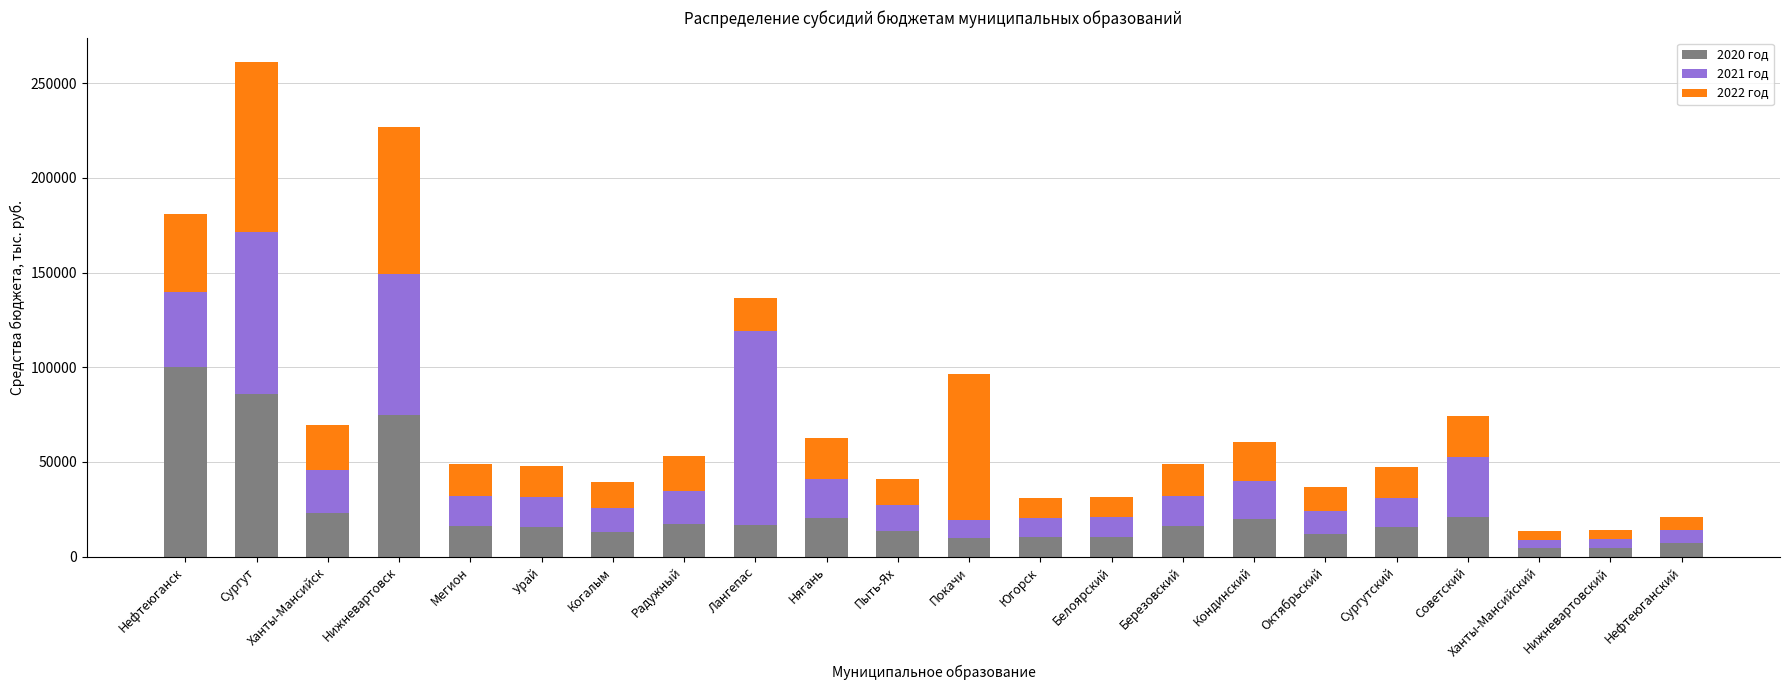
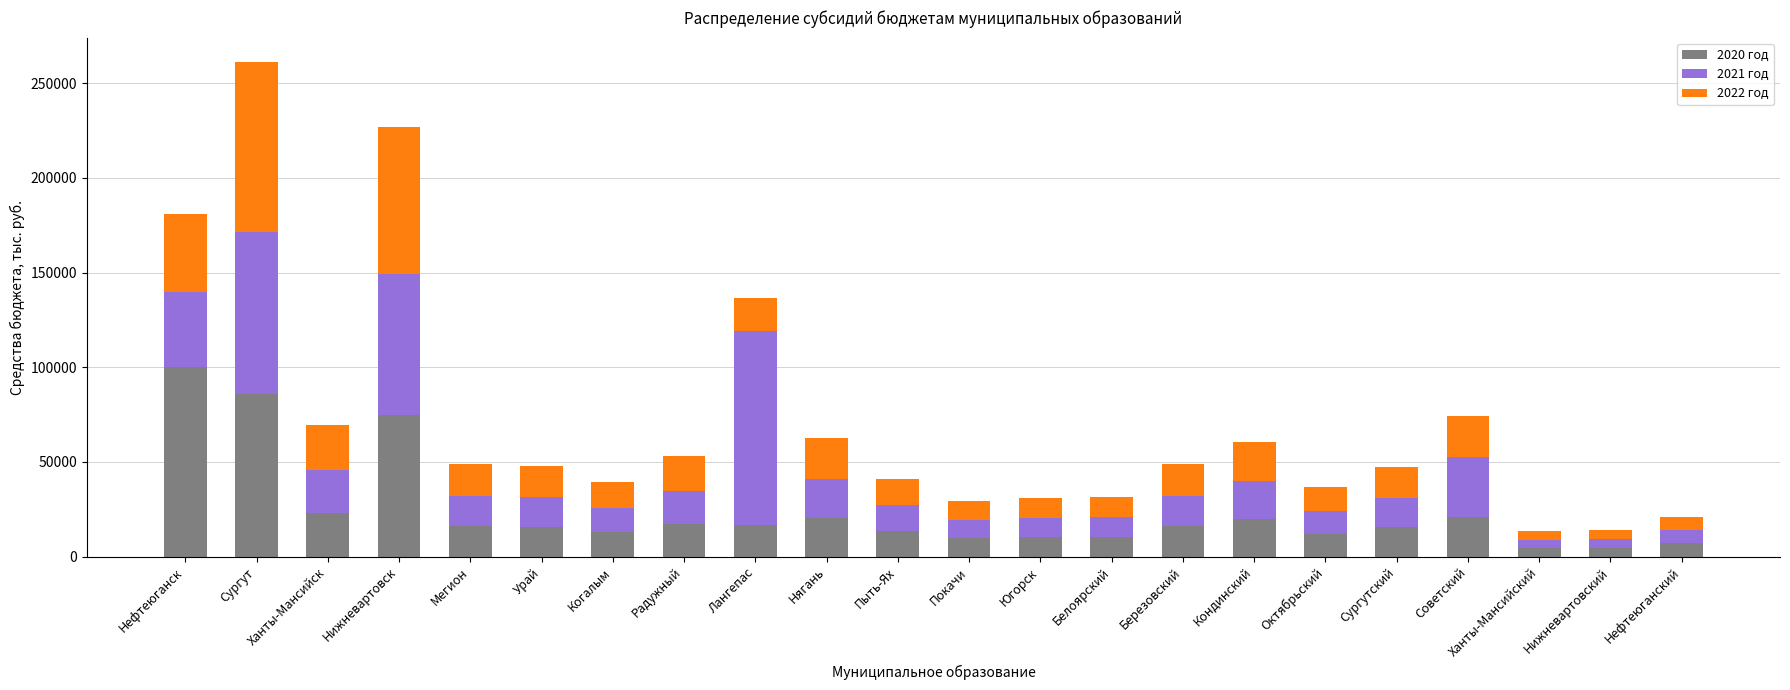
2022 год, Покачи: 77000 -> 10000
